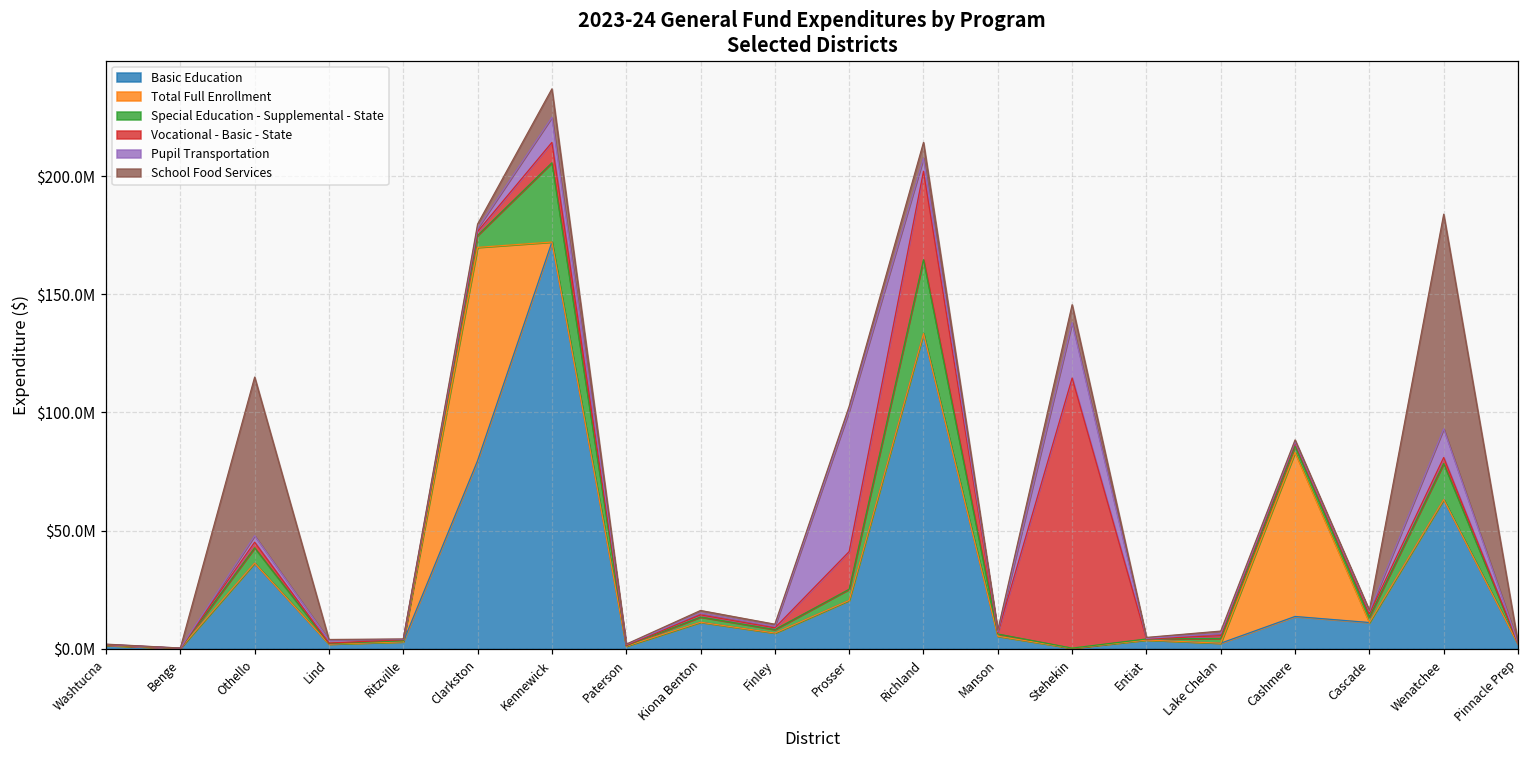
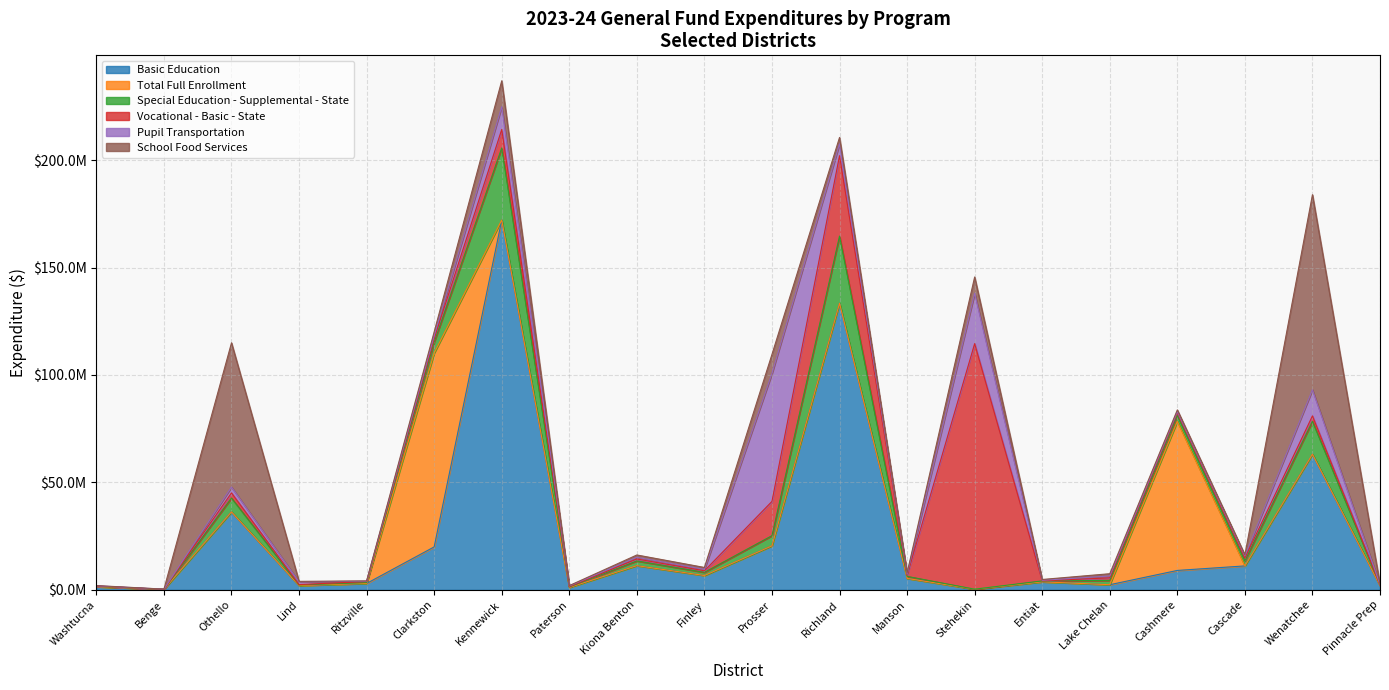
Basic Education, Clarkston: $80000000 -> $20000000
School Food Services, Prosser: $2000000 -> $9000000
School Food Services, Richland: $7000000 -> $3000000
Basic Education, Cashmere: $14000000 -> $9000000
